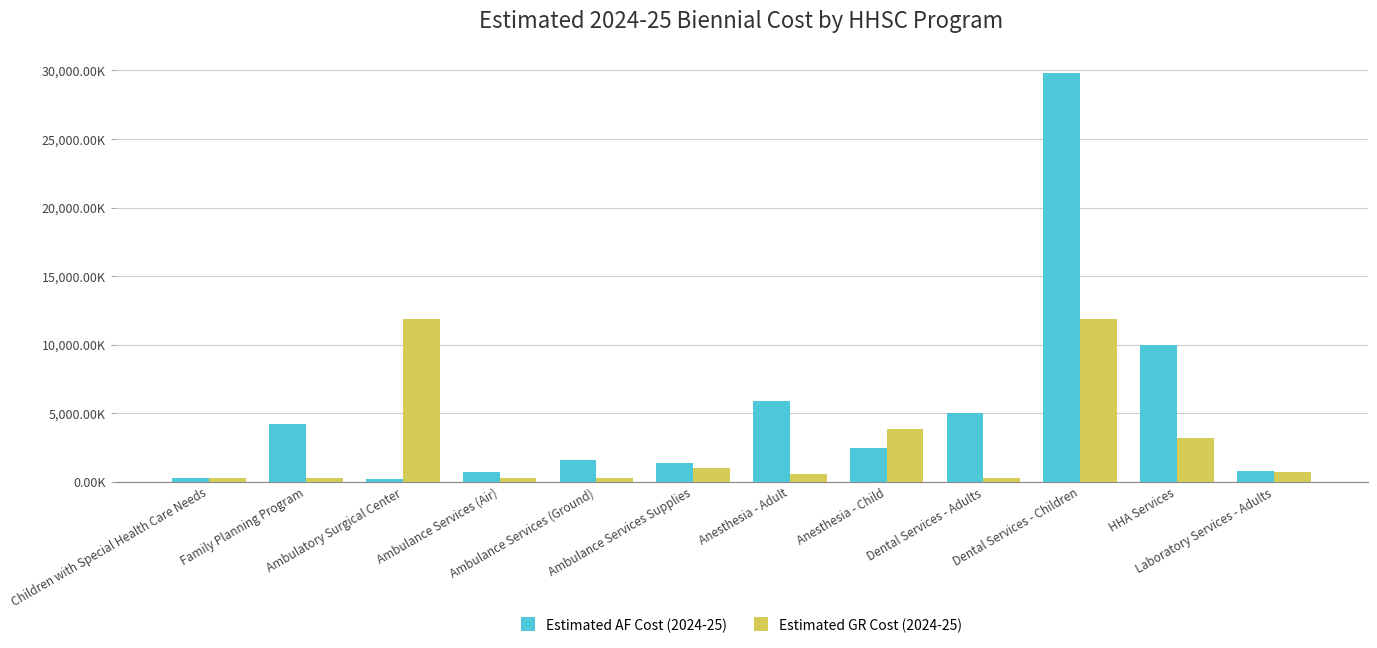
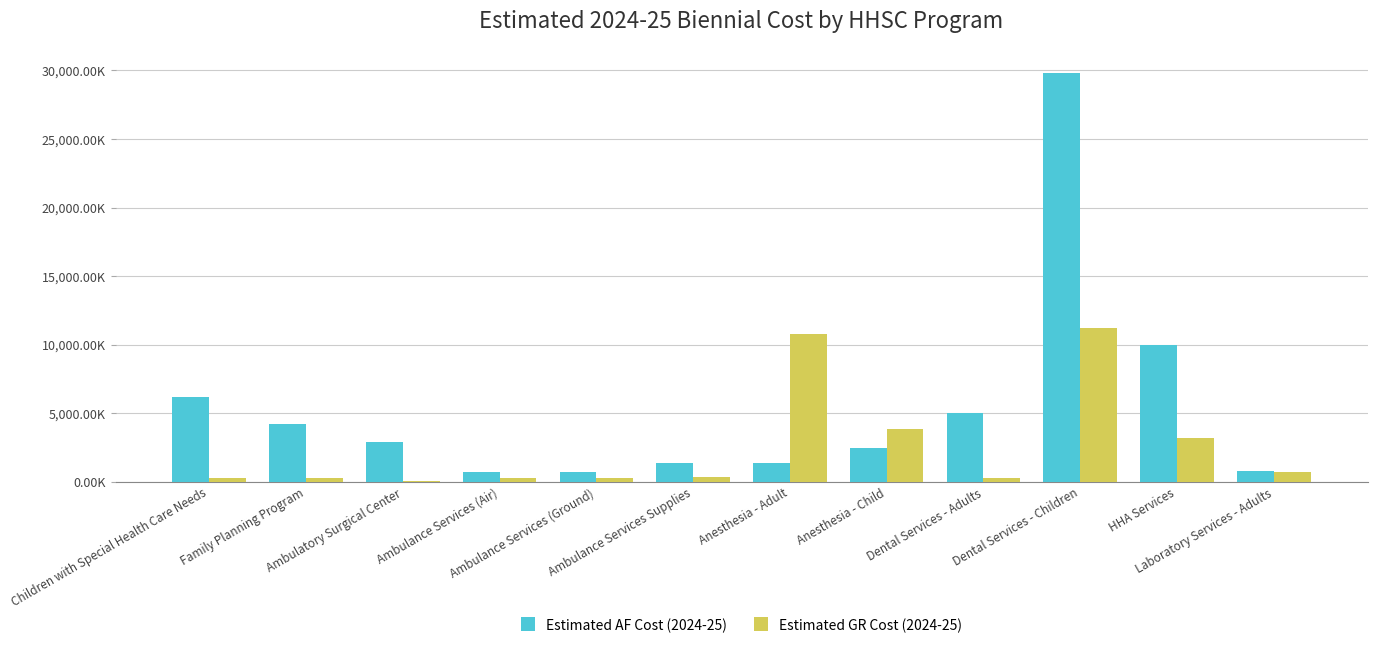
Estimated AF Cost (2024-25), Children with Special Health Care Needs: 300,000 -> 6,200,000
Estimated AF Cost (2024-25), Ambulatory Surgical Center: 200,000 -> 2,900,000
Estimated GR Cost (2024-25), Ambulatory Surgical Center: 11,900,000 -> 100,000
Estimated AF Cost (2024-25), Ambulance Services (Ground): 1,600,000 -> 700,000
Estimated GR Cost (2024-25), Ambulance Services Supplies: 1,000,000 -> 300,000
Estimated AF Cost (2024-25), Anesthesia - Adult: 5,900,000 -> 1,400,000
Estimated GR Cost (2024-25), Anesthesia - Adult: 600,000 -> 10,800,000
Estimated GR Cost (2024-25), Dental Services - Children: 11,900,000 -> 11,200,000
